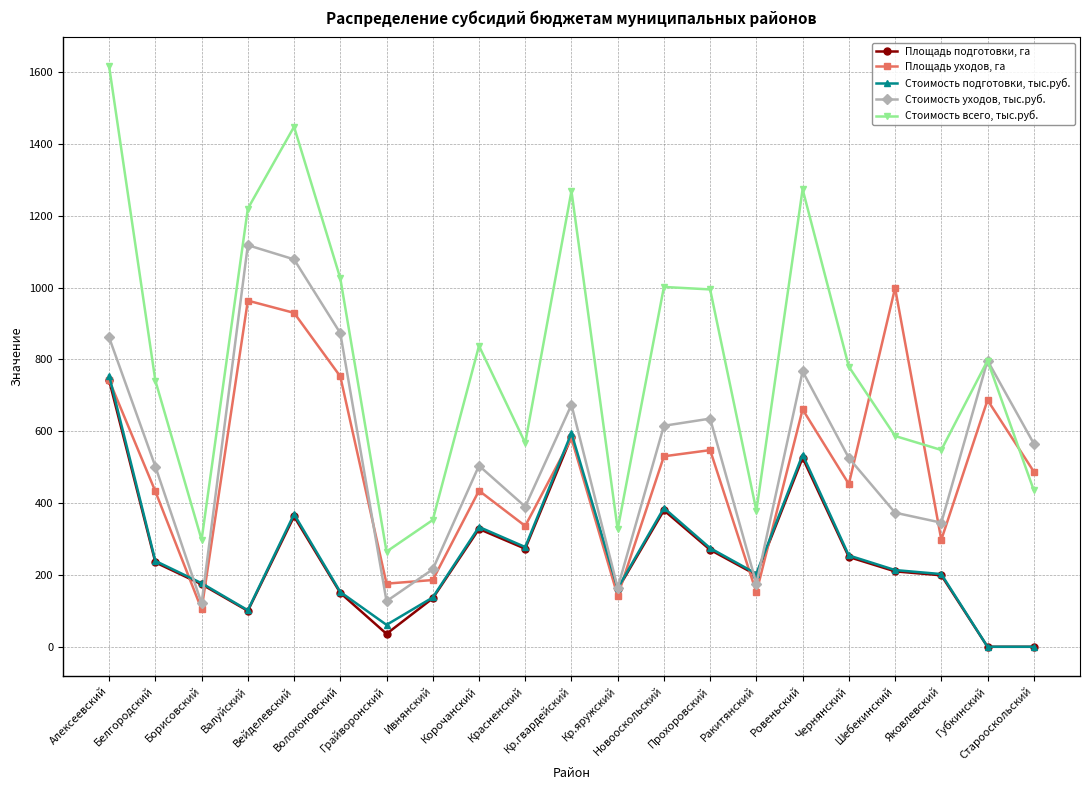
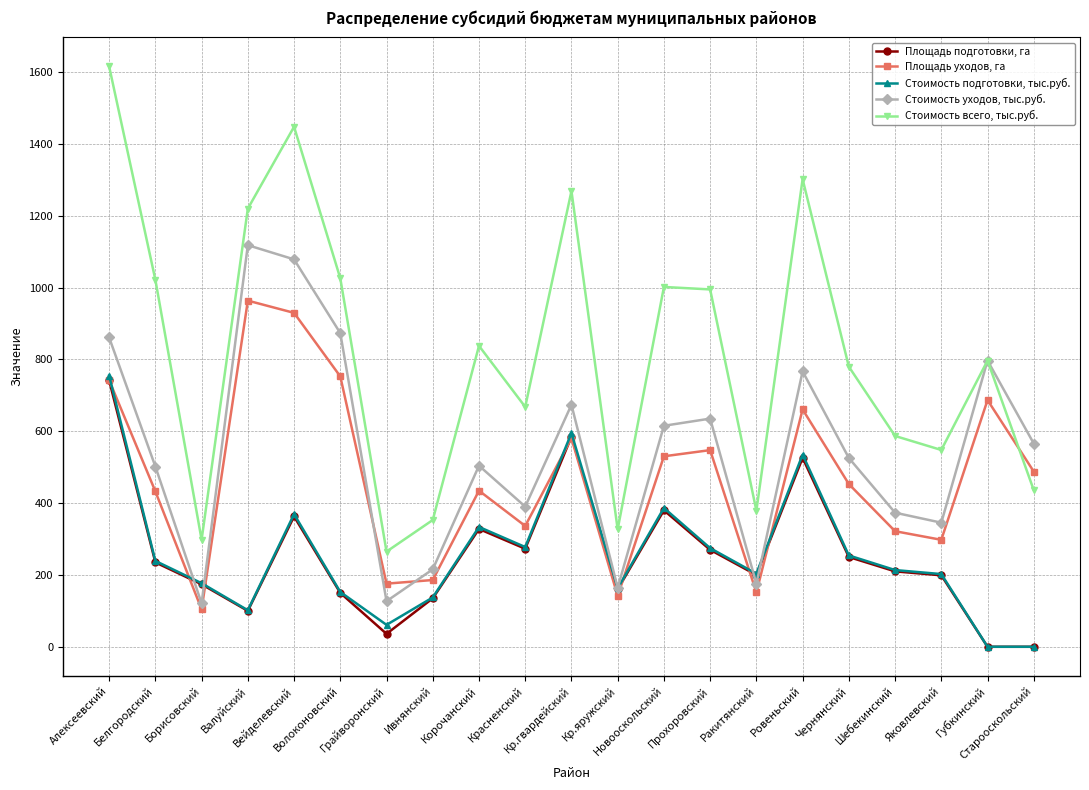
Стоимость всего, тыс.руб., Белгородский: 740 -> 1020
Стоимость всего, тыс.руб., Красненский: 570 -> 670
Стоимость всего, тыс.руб., Ровеньский: 1270 -> 1300
Площадь уходов, га, Шебекинский: 1000 -> 320
